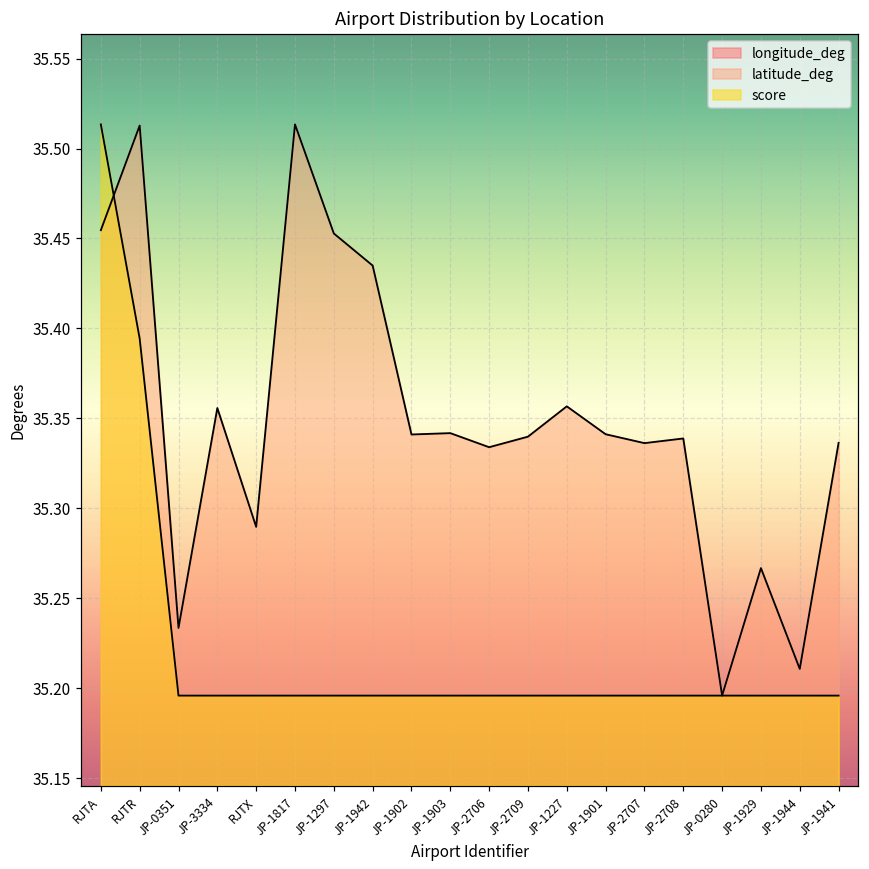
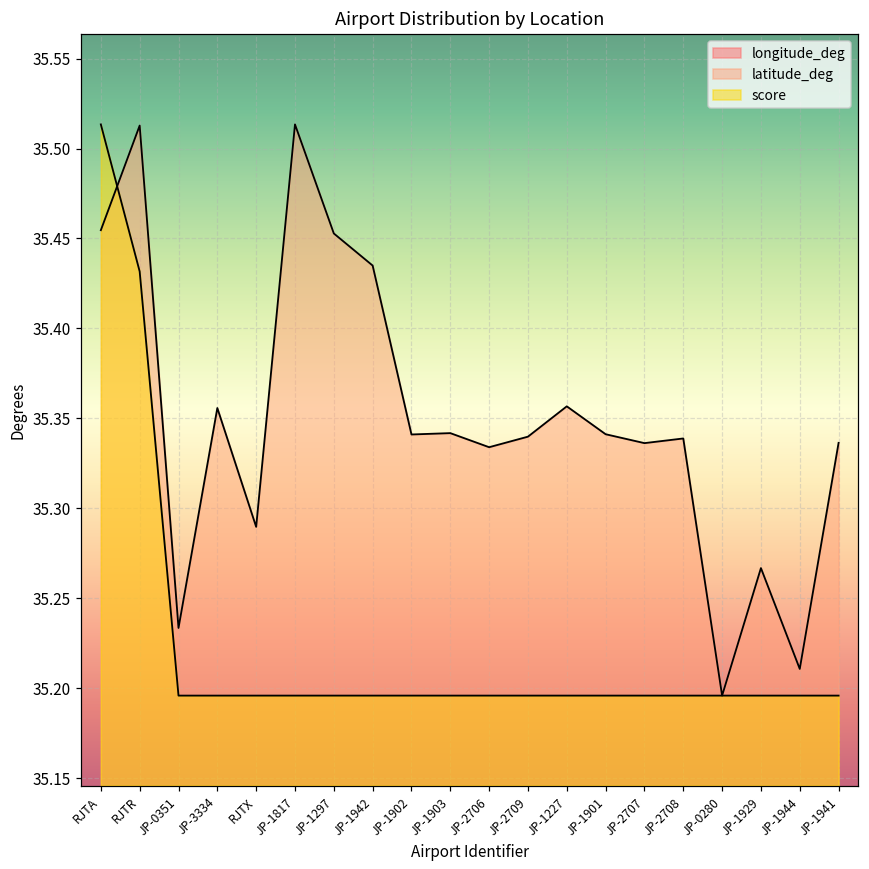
score, RJTR: 35.394 -> 35.432
